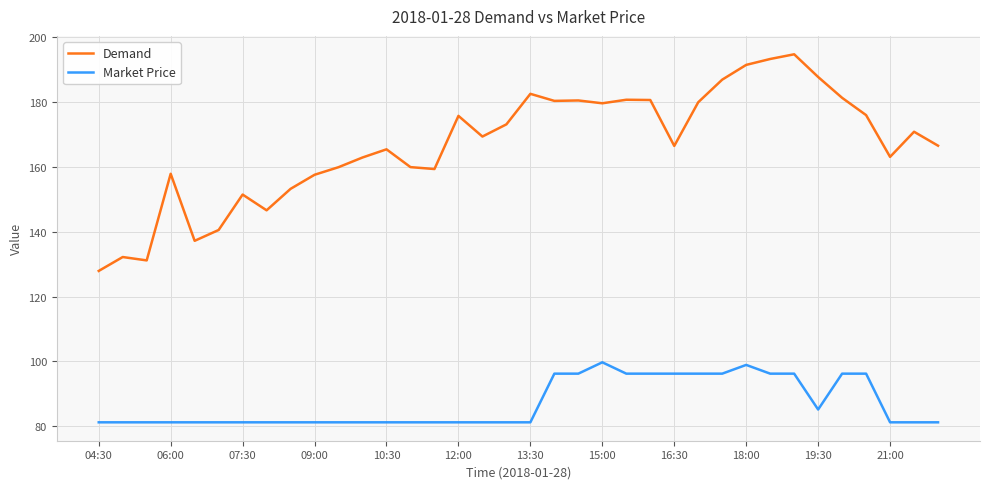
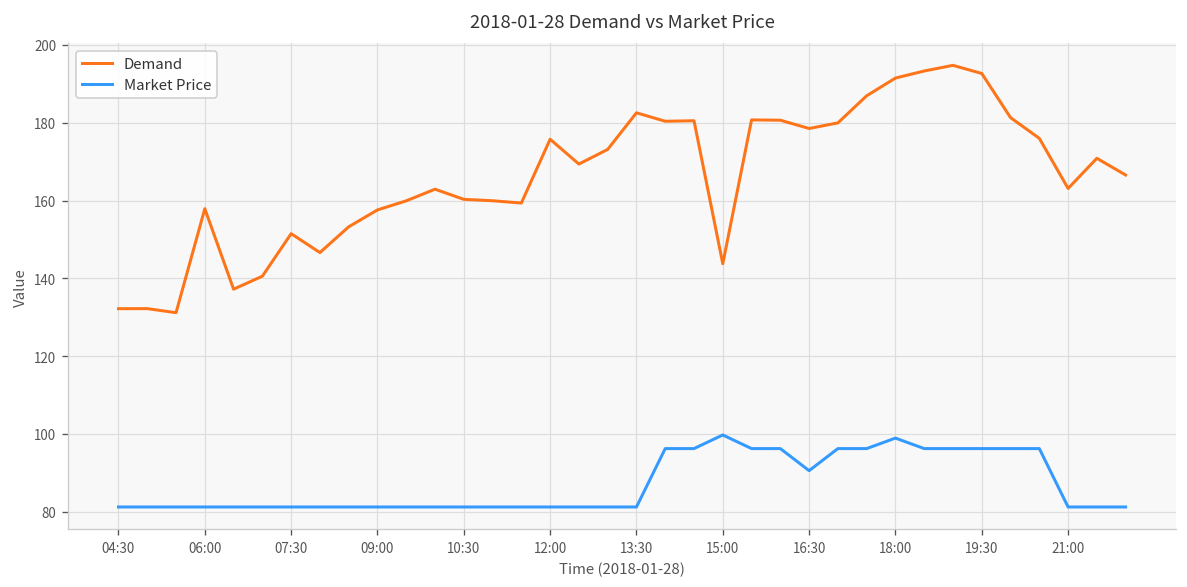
Demand, 04:30: 128 -> 132
Demand, 10:30: 165 -> 160
Demand, 15:00: 180 -> 144
Demand, 16:30: 166 -> 179
Market Price, 16:30: 96 -> 91
Demand, 19:30: 188 -> 193
Market Price, 19:30: 85 -> 96
